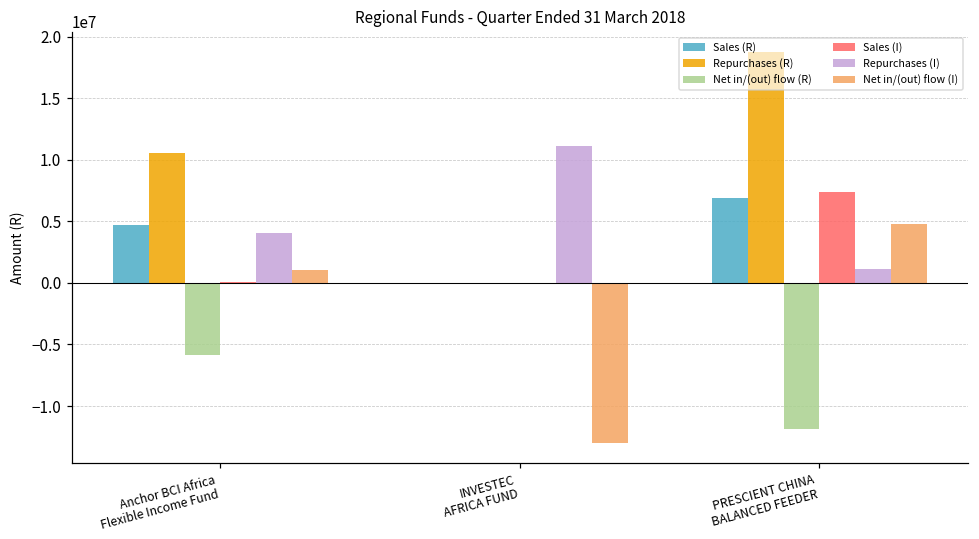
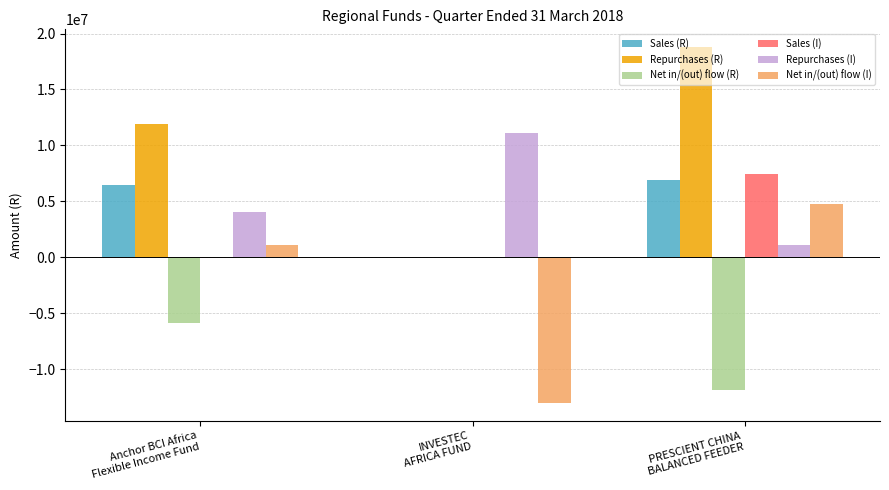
Sales (R), Anchor BCI Africa Flexible Income Fund: 4700000 -> 6500000
Repurchases (R), Anchor BCI Africa Flexible Income Fund: 10500000 -> 11900000
